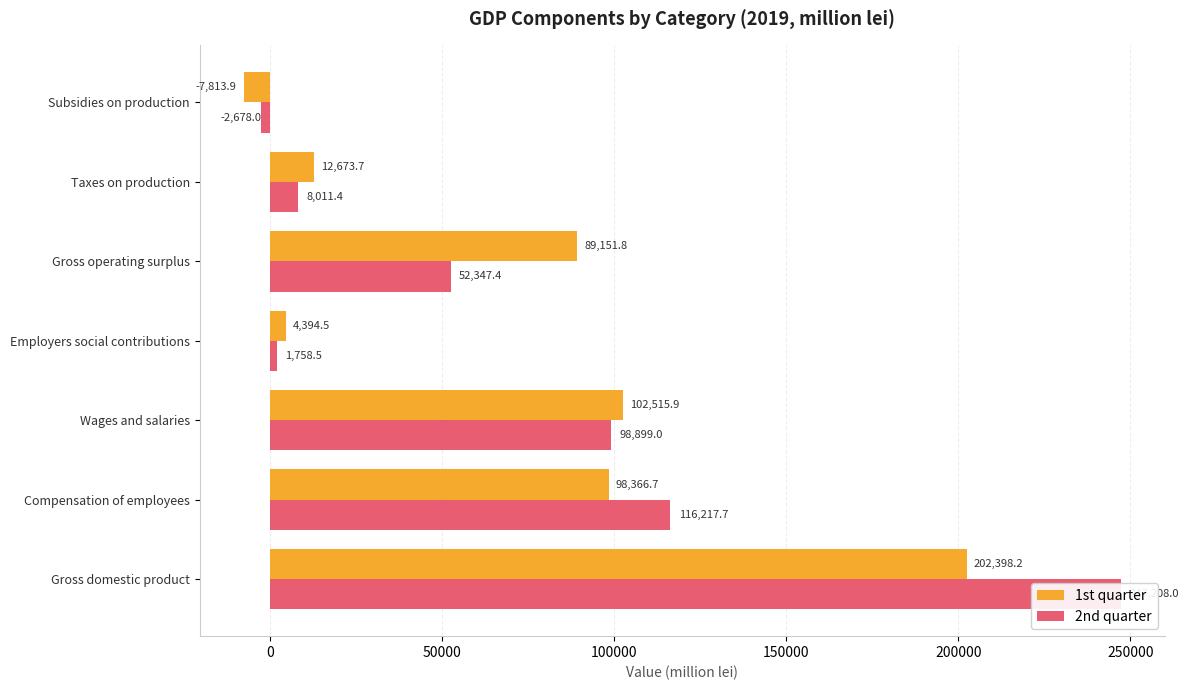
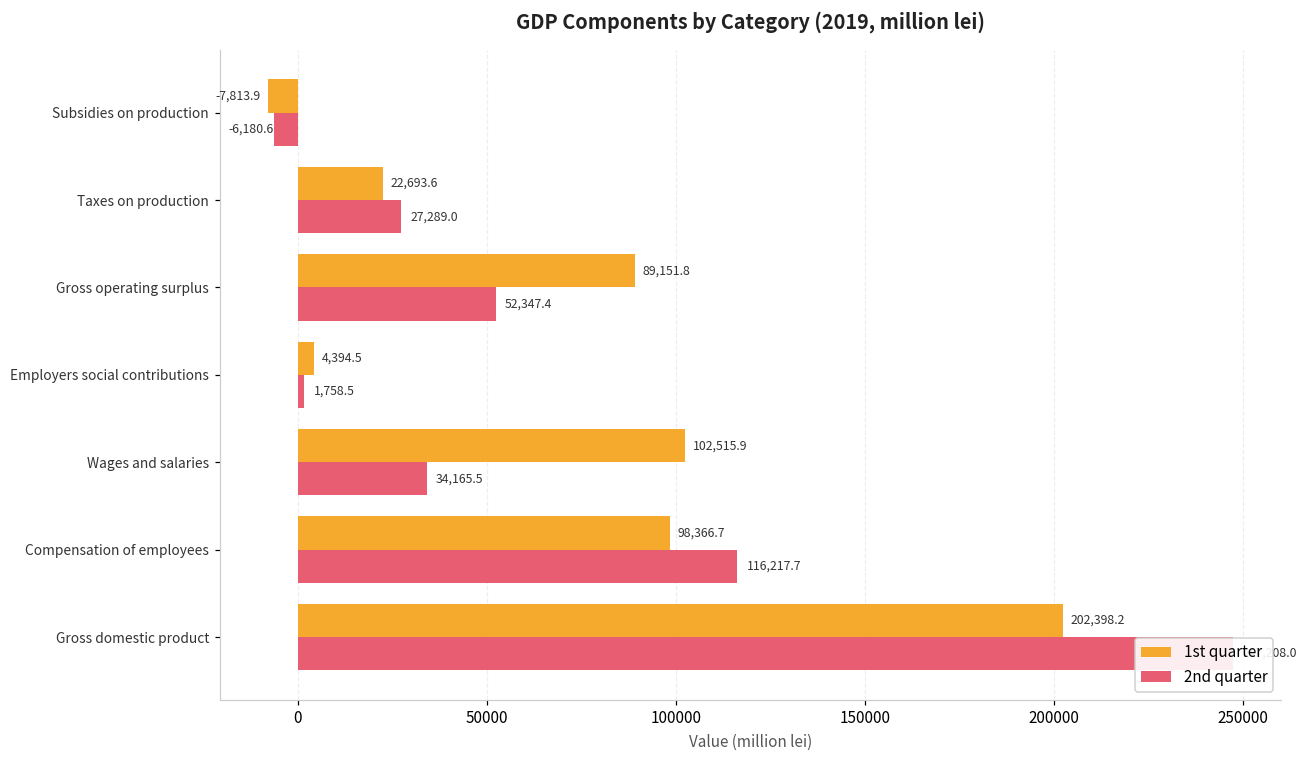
2nd quarter, Subsidies on production: -2,678.0 -> -6,180.6
1st quarter, Taxes on production: 12,673.7 -> 22,693.6
2nd quarter, Taxes on production: 8,011.4 -> 27,289.0
2nd quarter, Wages and salaries: 98,899.0 -> 34,165.5
